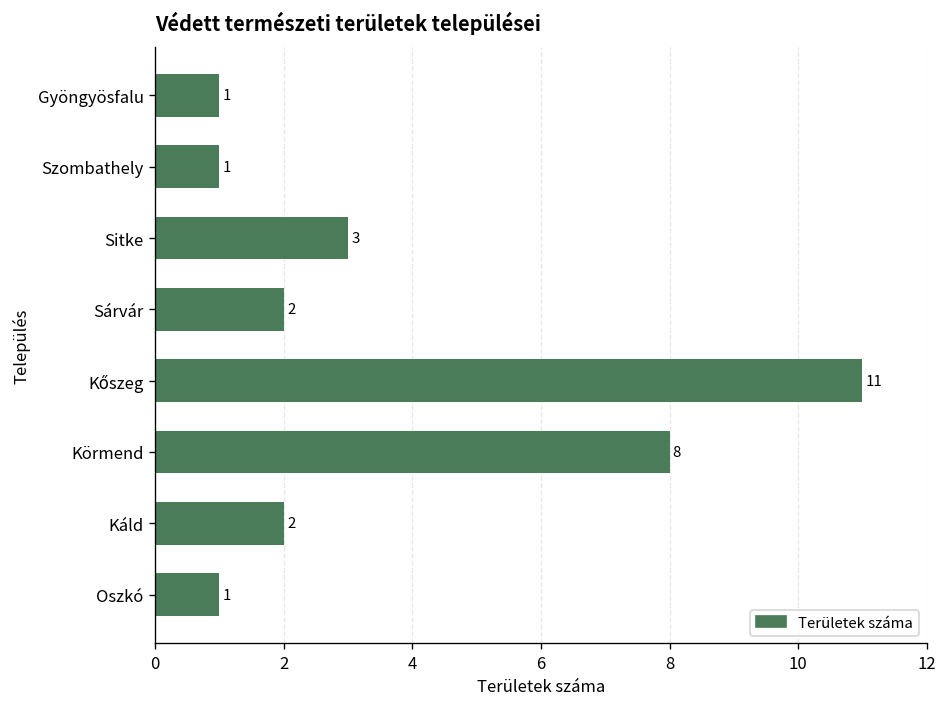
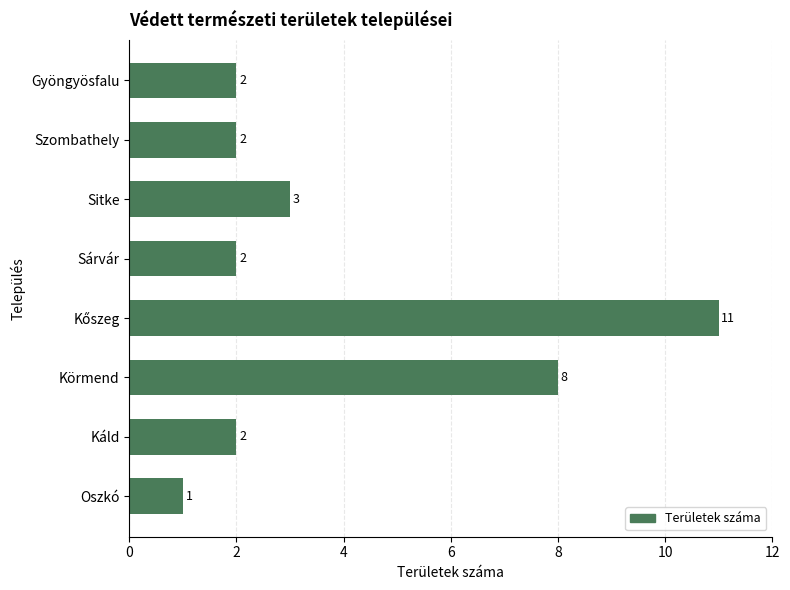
Gyöngyösfalu: 1 -> 2
Szombathely: 1 -> 2
